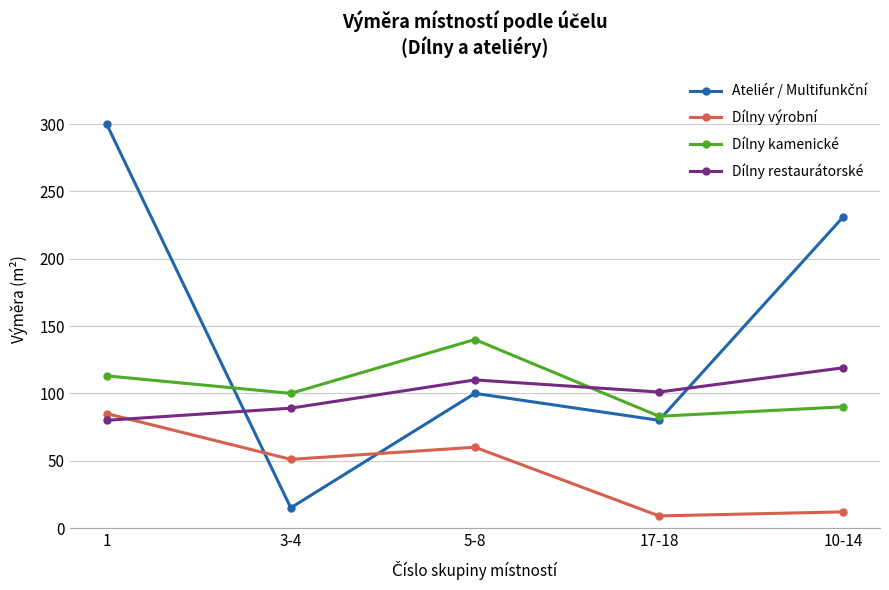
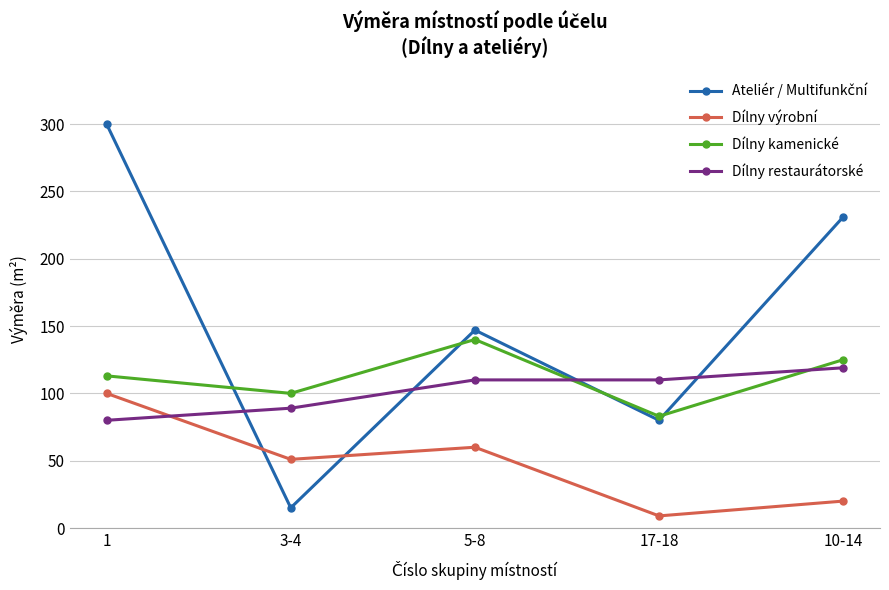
Dílny výrobní, 1: 85 -> 100
Ateliér / Multifunkční, 5-8: 100 -> 147
Dílny restaurátorské, 17-18: 101 -> 110
Dílny výrobní, 10-14: 12 -> 20
Dílny kamenické, 10-14: 90 -> 125
